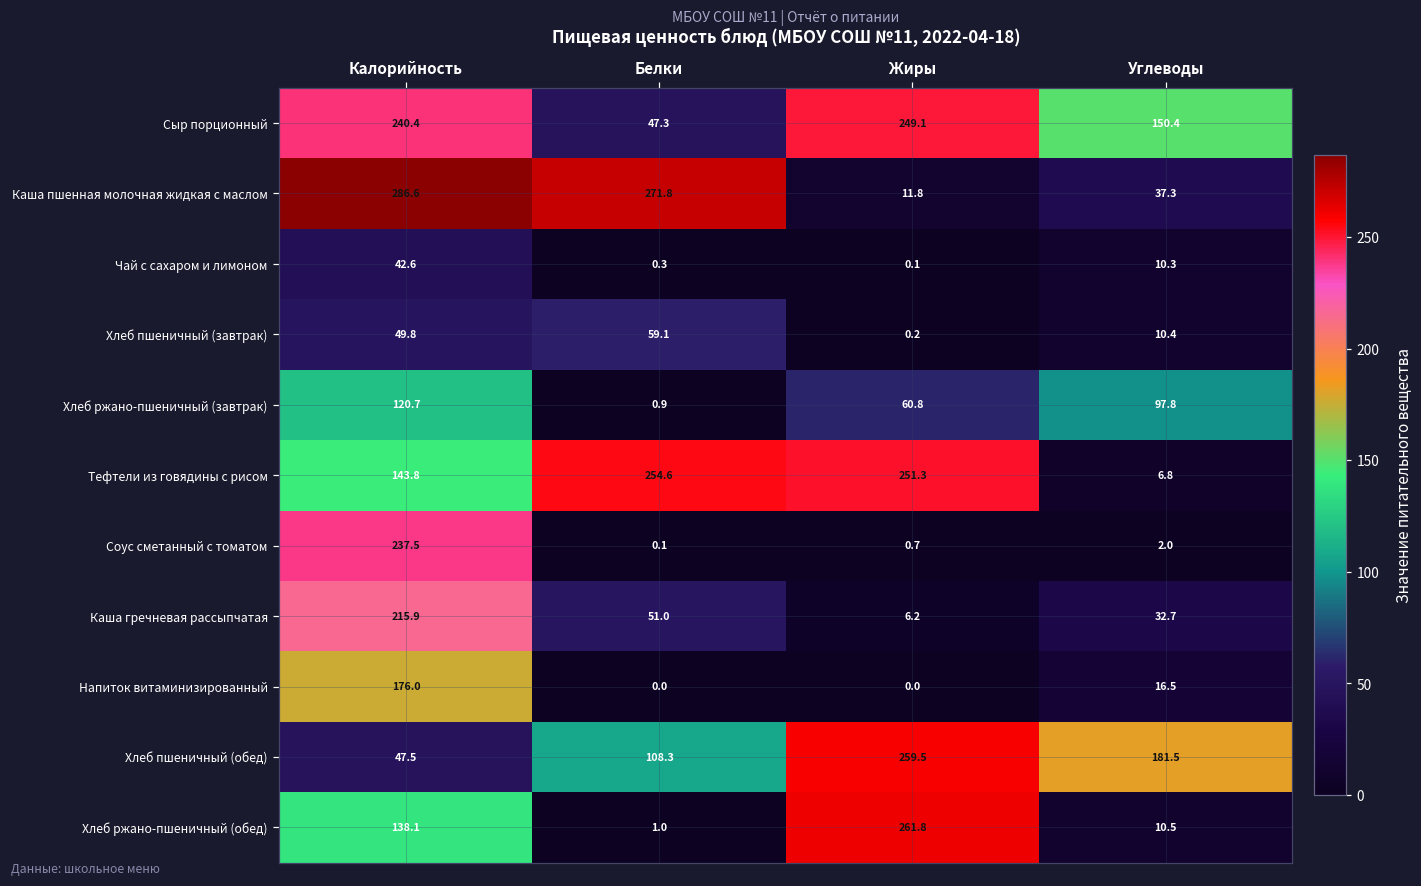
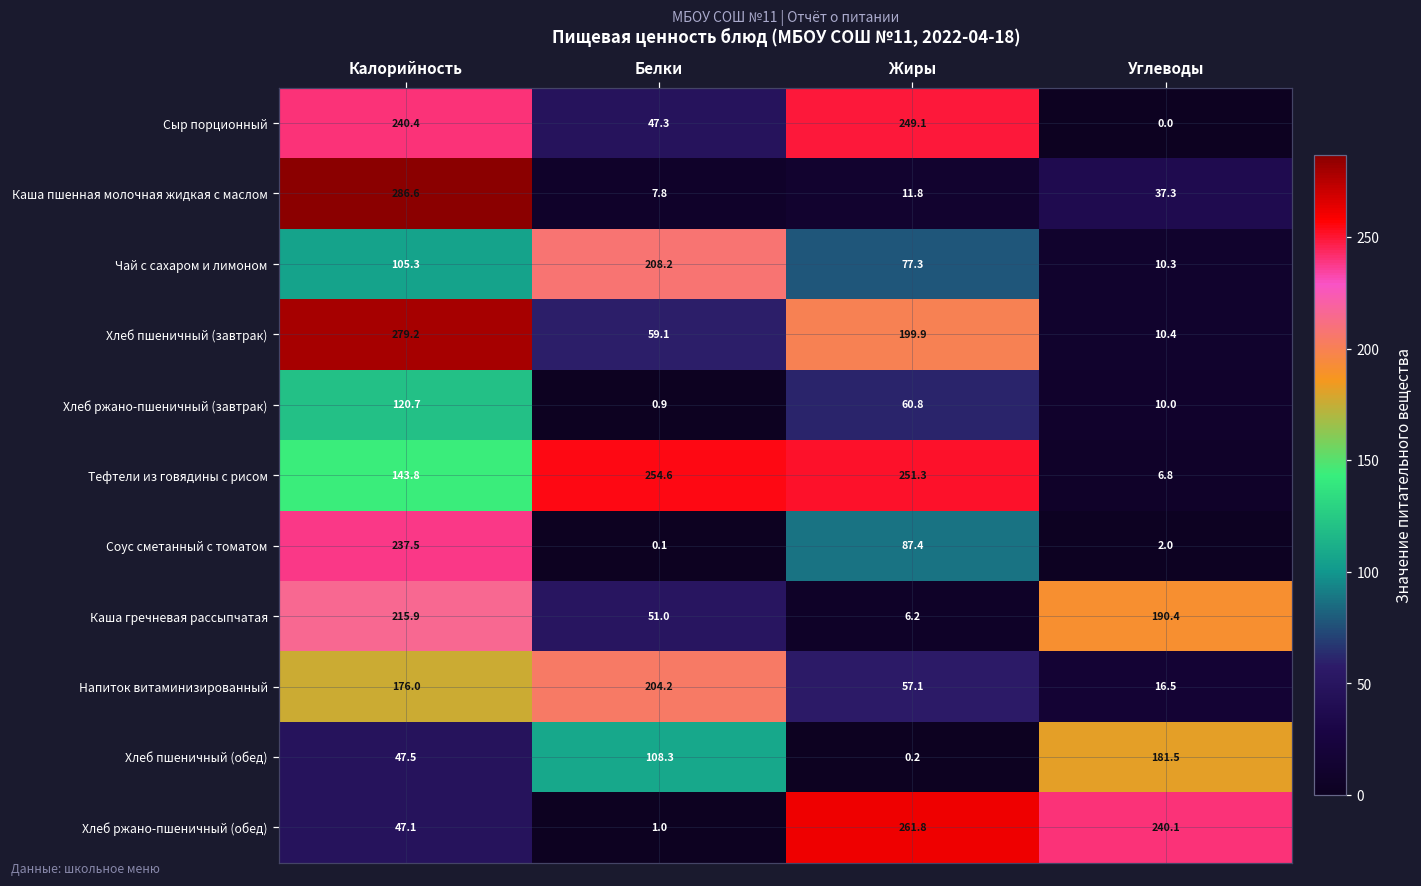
Сыр порционный, Углеводы: 150.4 -> 0.0
Каша пшенная молочная жидкая с маслом, Белки: 271.8 -> 7.8
Чай с сахаром и лимоном, Калорийность: 42.6 -> 105.3
Чай с сахаром и лимоном, Белки: 0.3 -> 208.2
Чай с сахаром и лимоном, Жиры: 0.1 -> 77.3
Хлеб пшеничный (завтрак), Калорийность: 49.8 -> 279.2
Хлеб пшеничный (завтрак), Жиры: 0.2 -> 199.9
Хлеб ржано-пшеничный (завтрак), Углеводы: 97.8 -> 10.0
Соус сметанный с томатом, Жиры: 0.7 -> 87.4
Каша гречневая рассыпчатая, Углеводы: 32.7 -> 190.4
Напиток витаминизированный, Белки: 0.0 -> 204.2
Напиток витаминизированный, Жиры: 0.0 -> 57.1
Хлеб пшеничный (обед), Жиры: 259.5 -> 0.2
Хлеб ржано-пшеничный (обед), Калорийность: 138.1 -> 47.1
Хлеб ржано-пшеничный (обед), Углеводы: 10.5 -> 240.1
